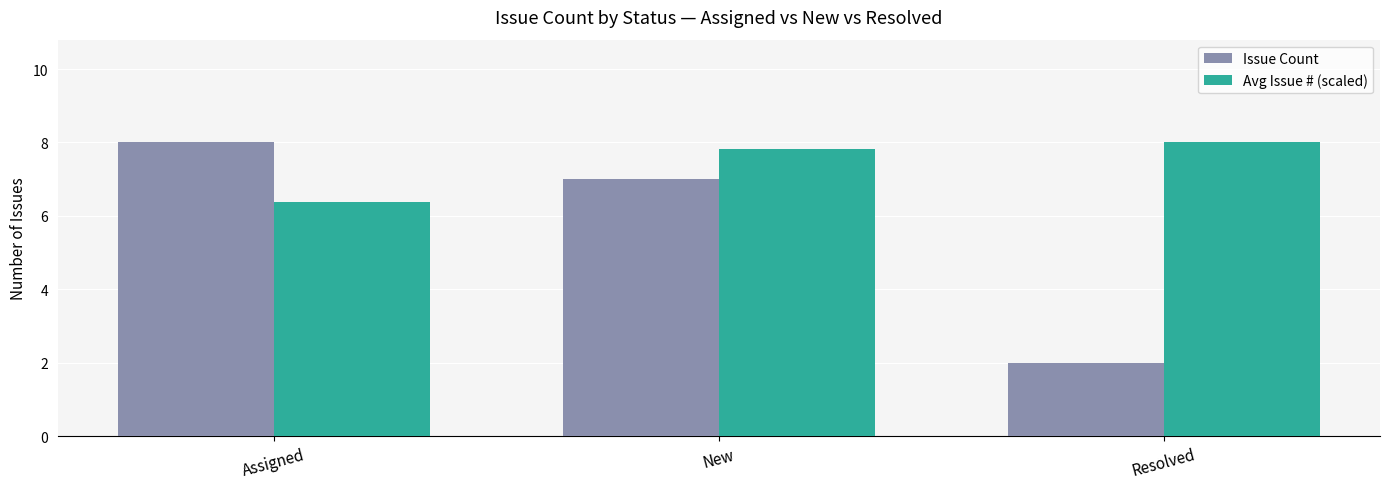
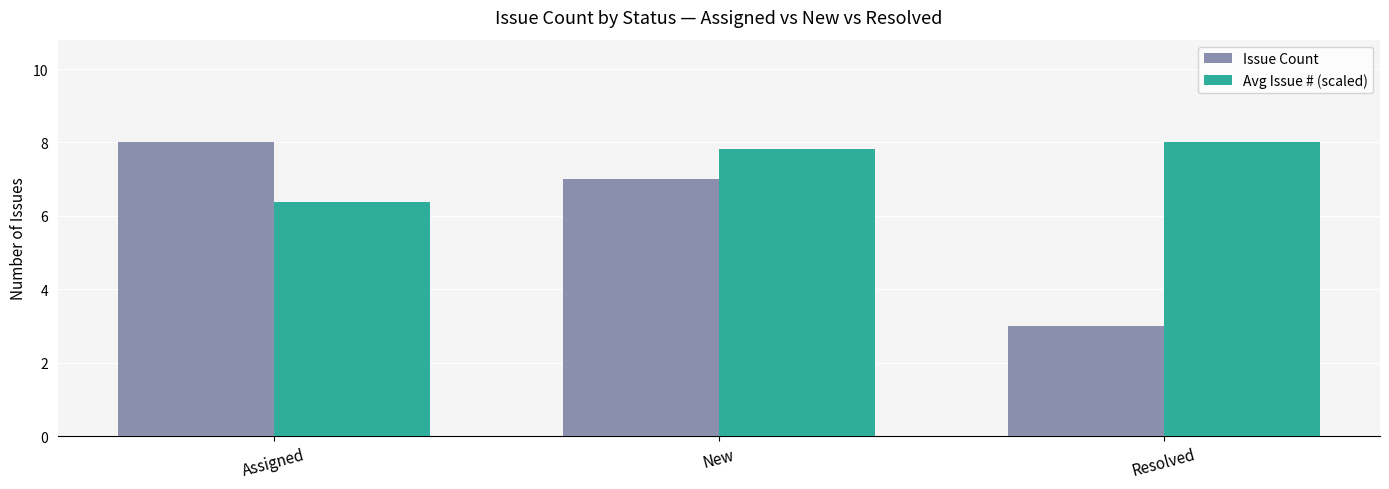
Issue Count, Resolved: 2 -> 3
